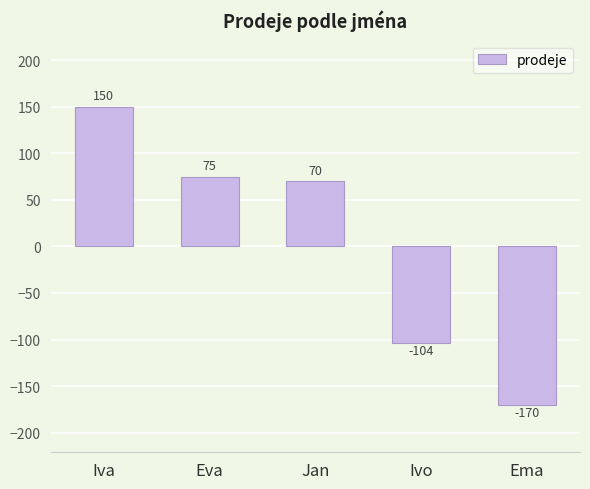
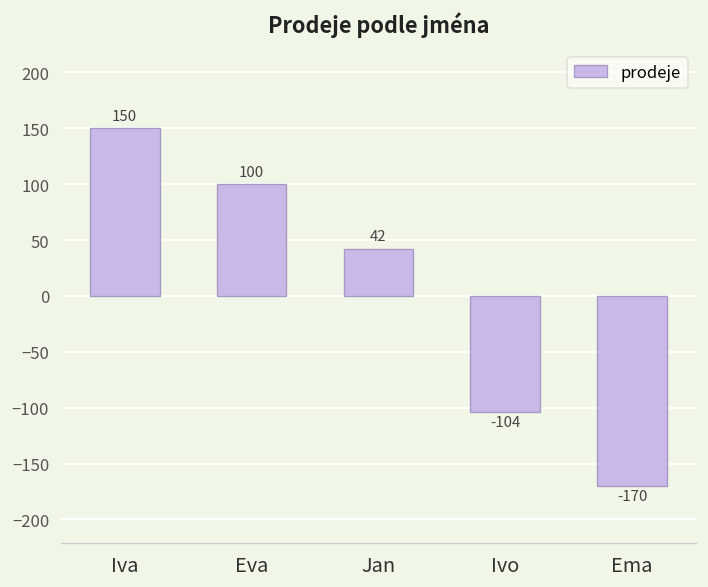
Eva: 75 -> 100
Jan: 70 -> 42
